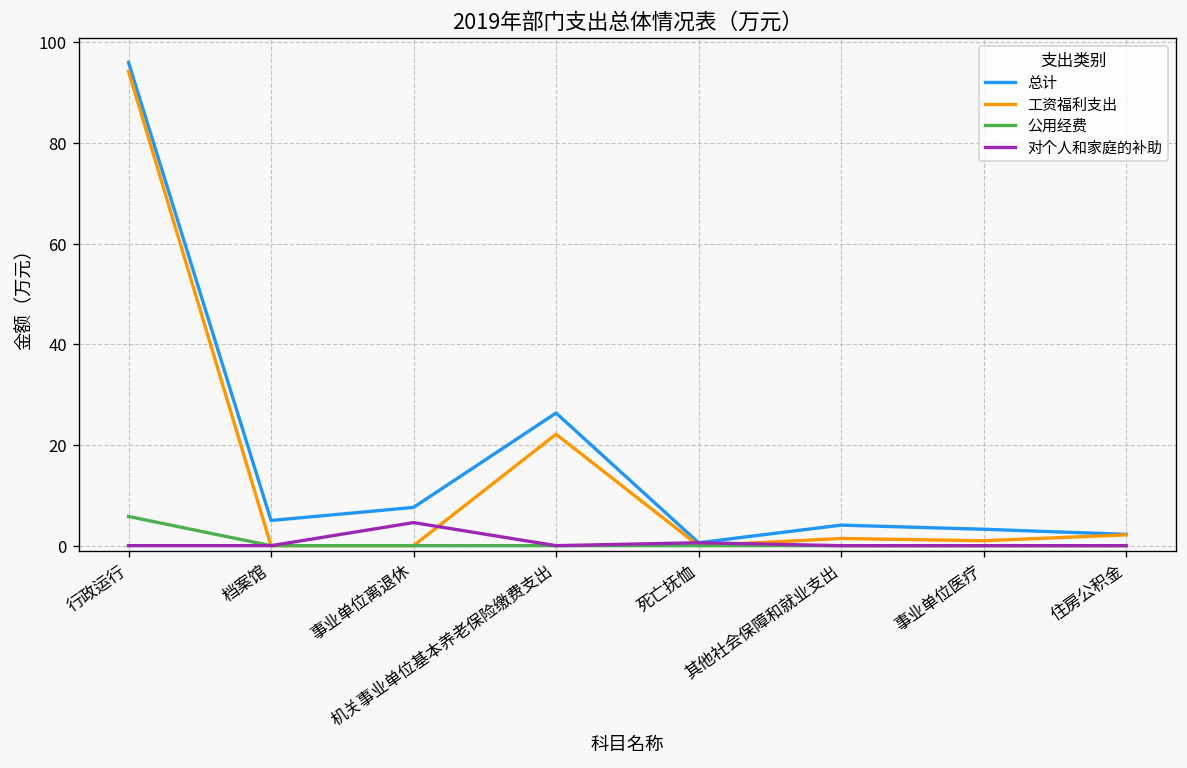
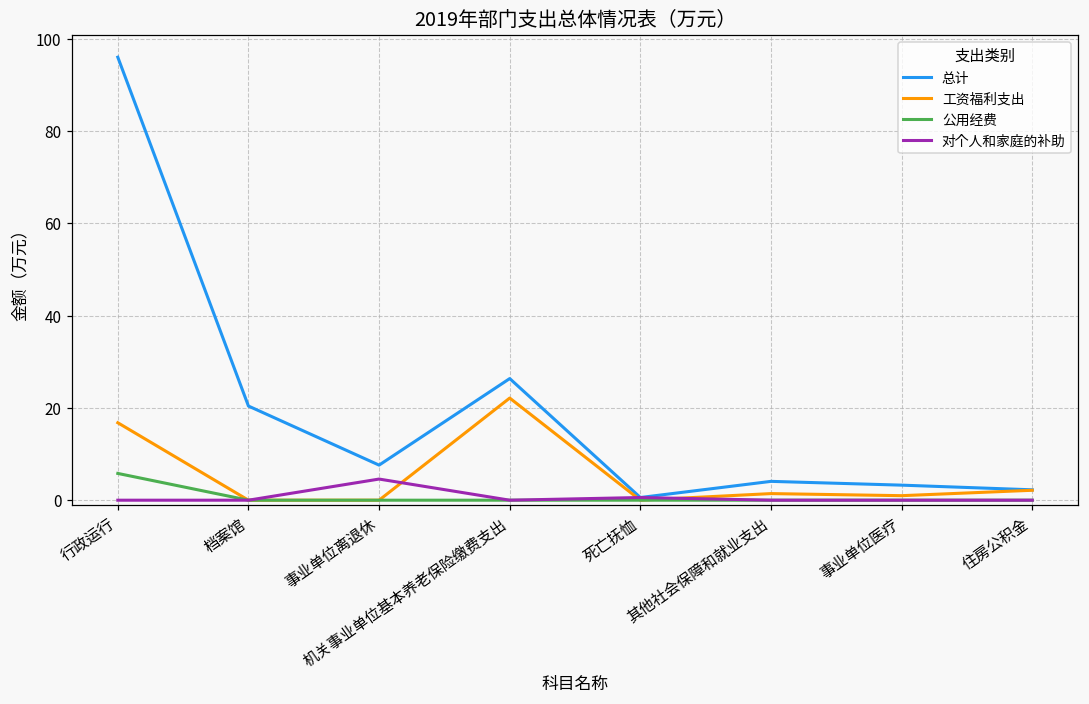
工资福利支出, 行政运行: 94 -> 17
总计, 档案馆: 5 -> 20
